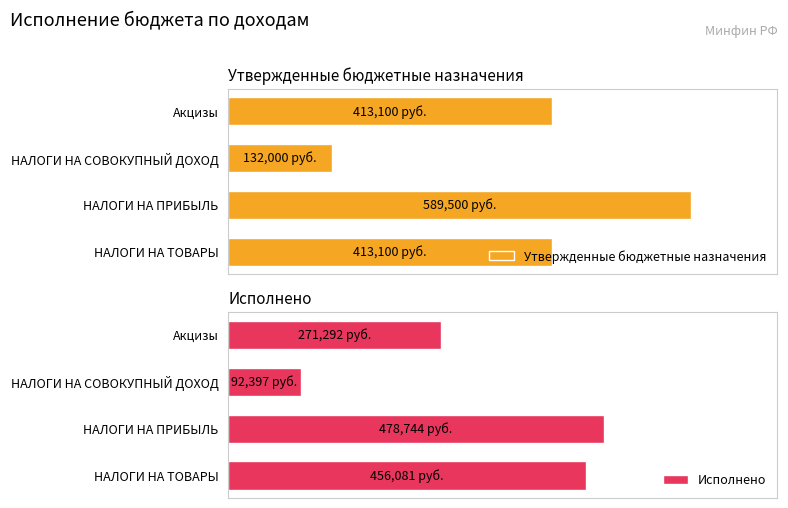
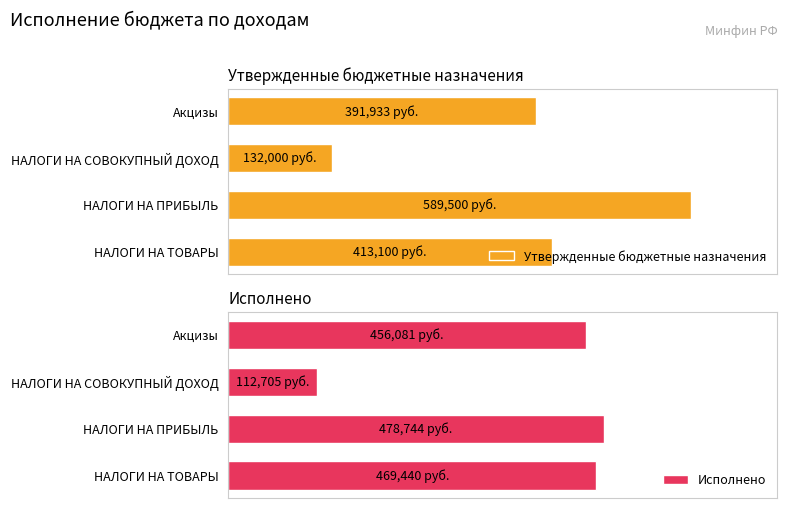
Утвержденные бюджетные назначения, Акцизы: 413,100 -> 391,933
Исполнено, Акцизы: 271,292 -> 456,081
Исполнено, НАЛОГИ НА СОВОКУПНЫЙ ДОХОД: 92,397 -> 112,705
Исполнено, НАЛОГИ НА ТОВАРЫ: 456,081 -> 469,440
